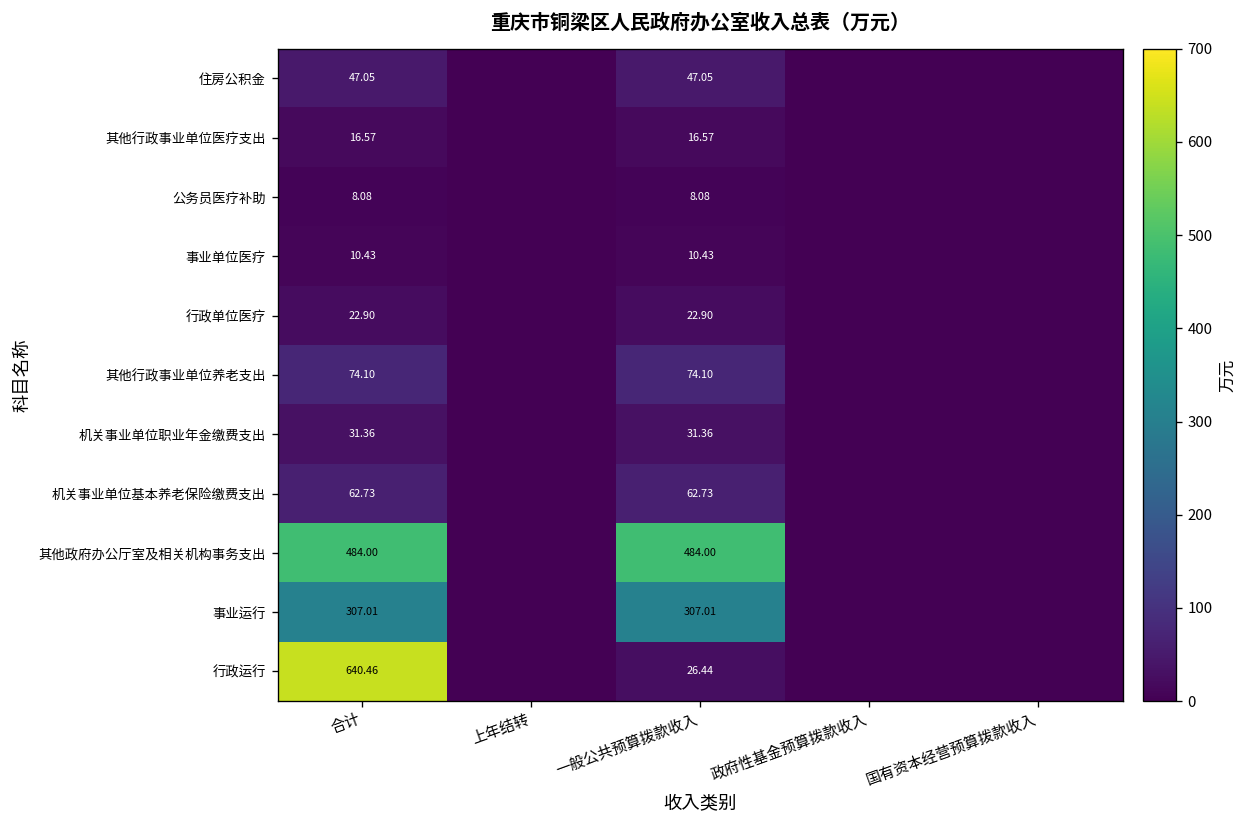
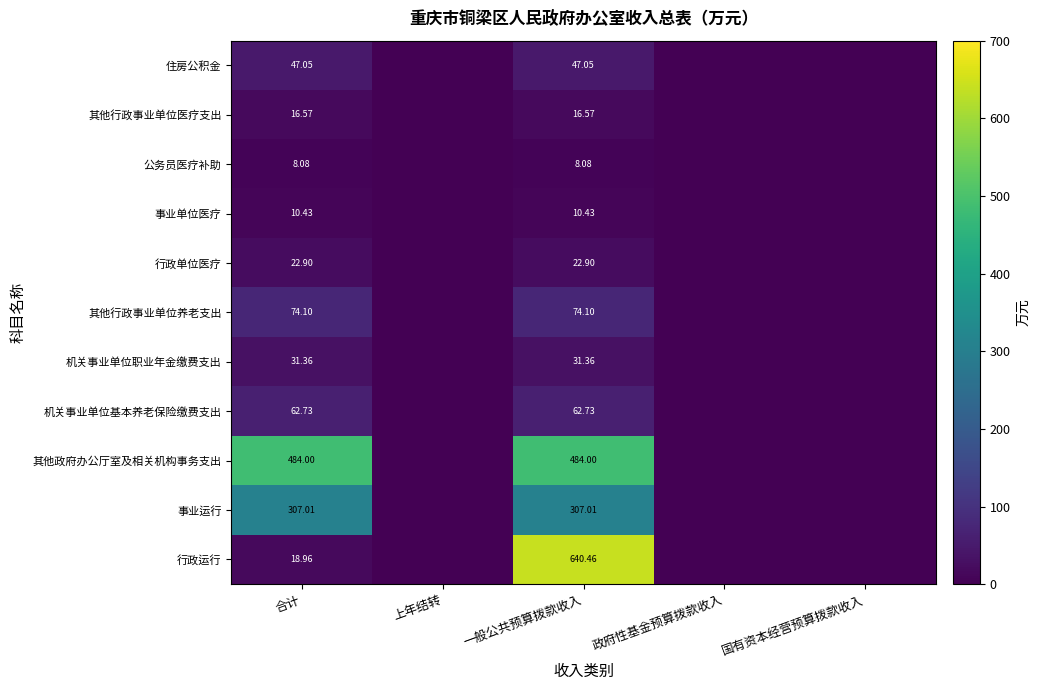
行政运行, 合计: 640.46 -> 18.96
行政运行, 一般公共预算拨款收入: 26.44 -> 640.46
